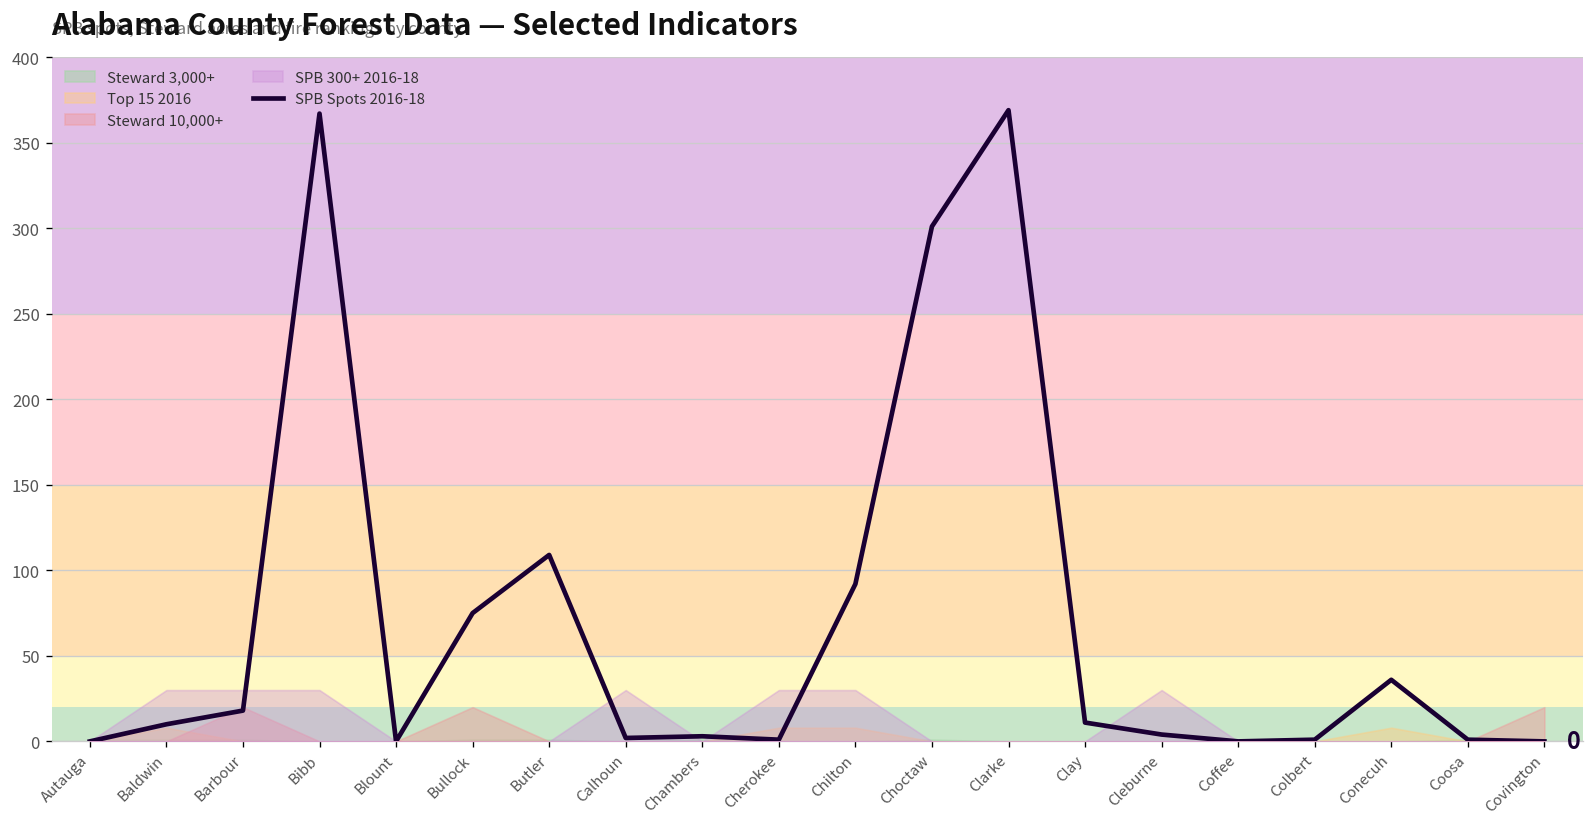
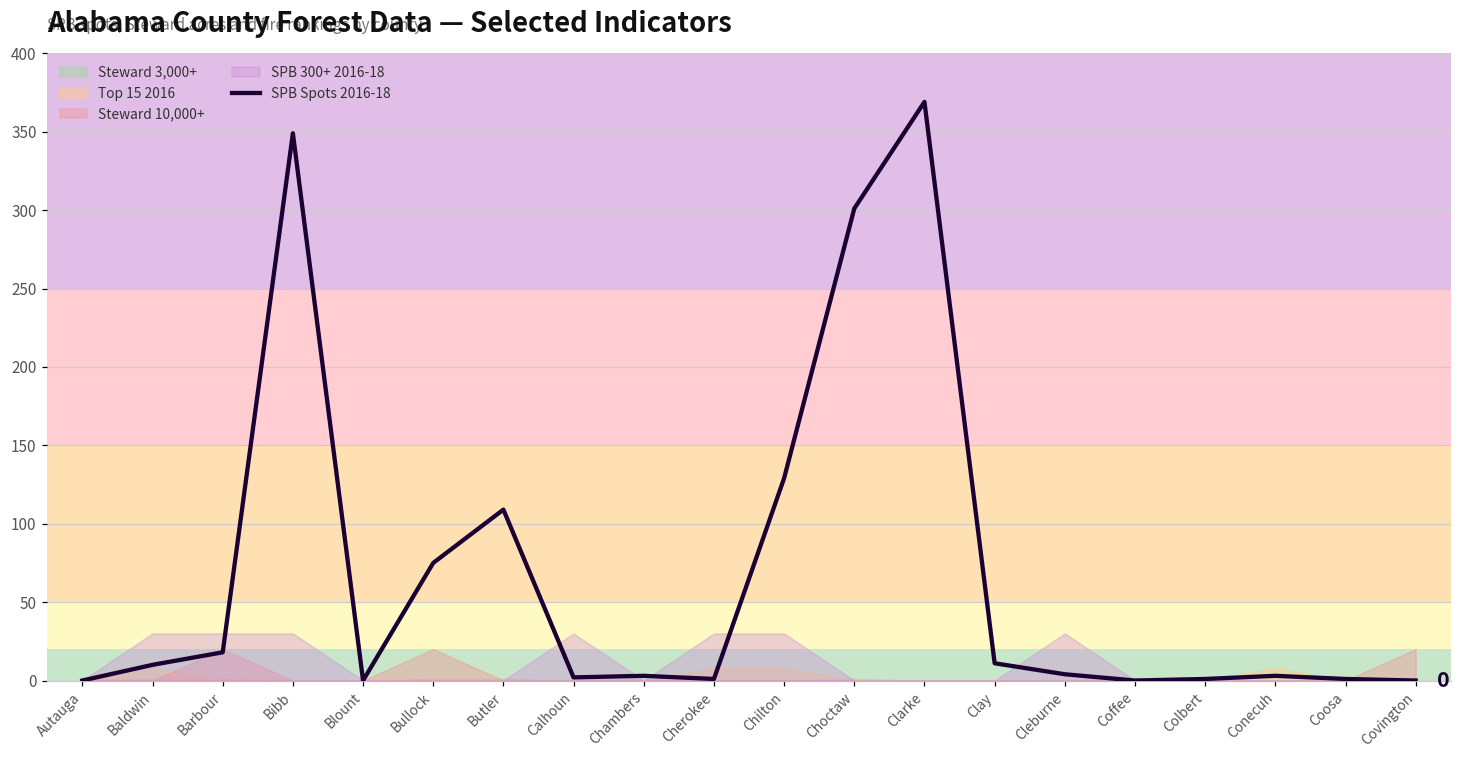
SPB Spots 2016-18, Bibb: 367 -> 349
SPB Spots 2016-18, Chilton: 92 -> 129
SPB Spots 2016-18, Conecuh: 36 -> 3
